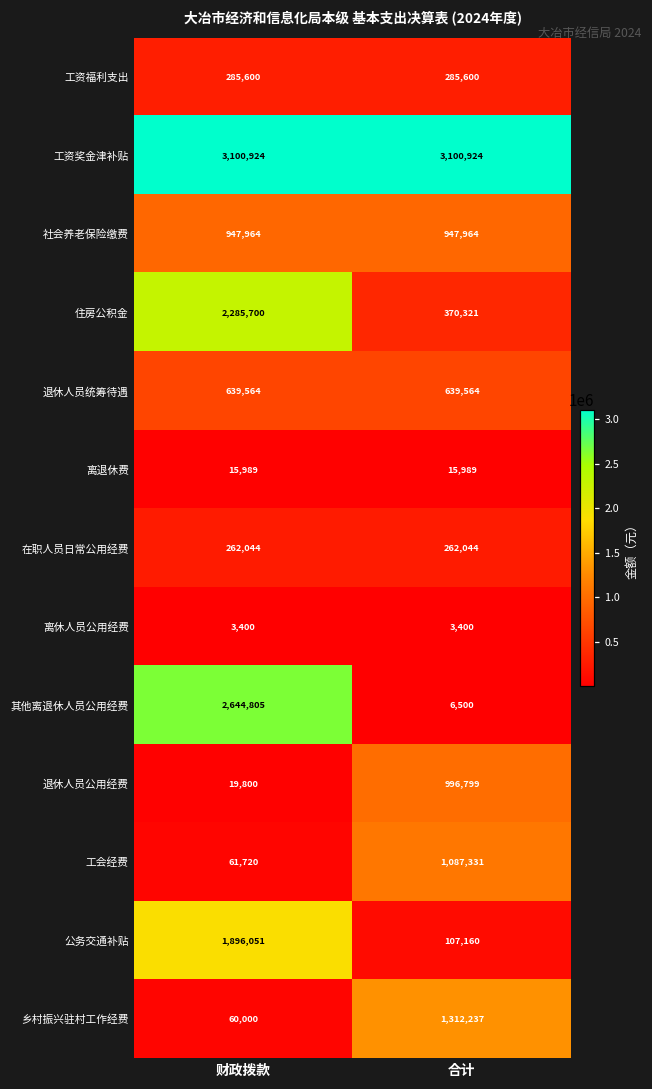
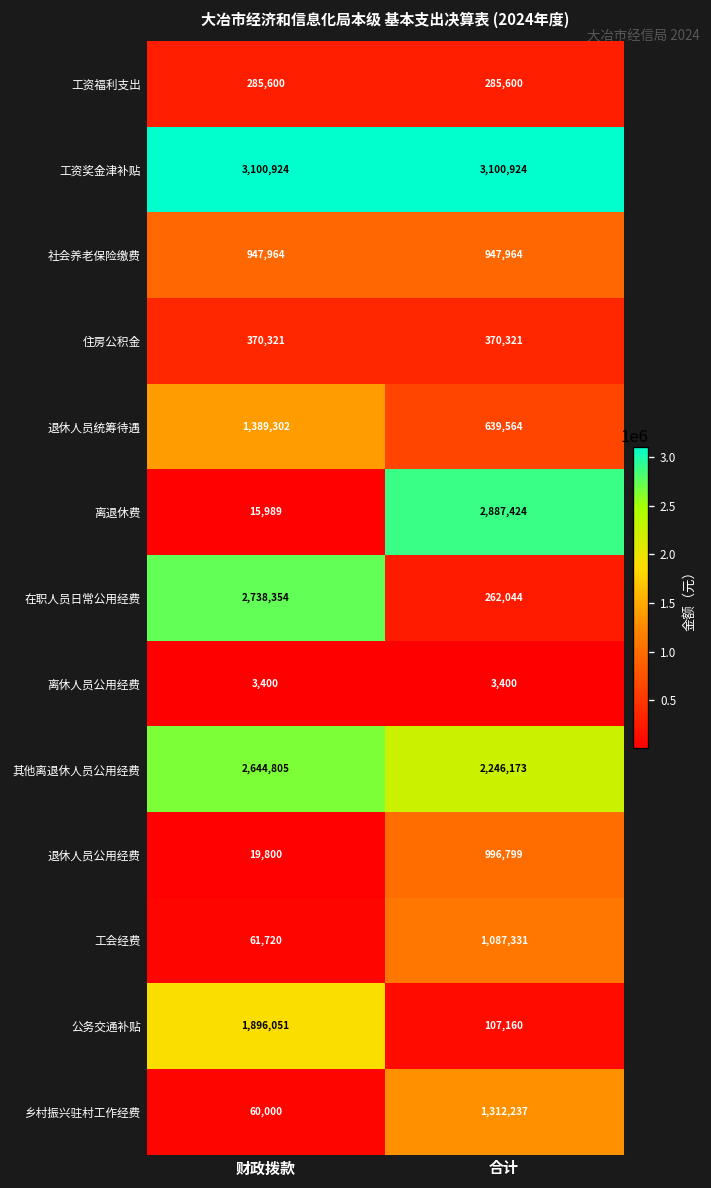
住房公积金, 财政拨款: 2,285,700 -> 370,321
退休人员统筹待遇, 财政拨款: 639,564 -> 1,389,302
离退休费, 合计: 15,989 -> 2,887,424
在职人员日常公用经费, 财政拨款: 262,044 -> 2,738,354
其他离退休人员公用经费, 合计: 6,500 -> 2,246,173
